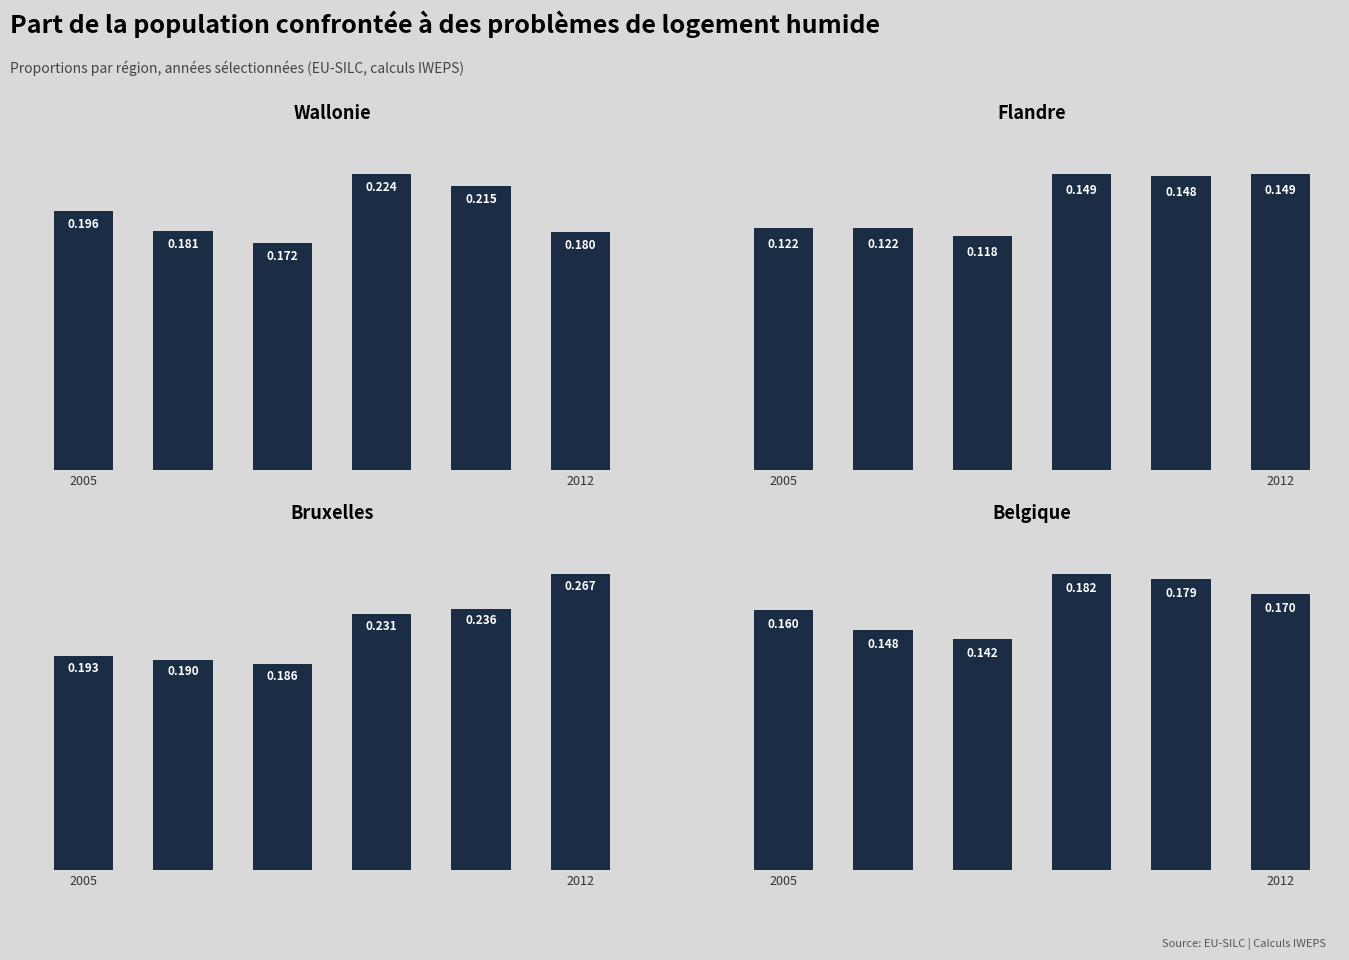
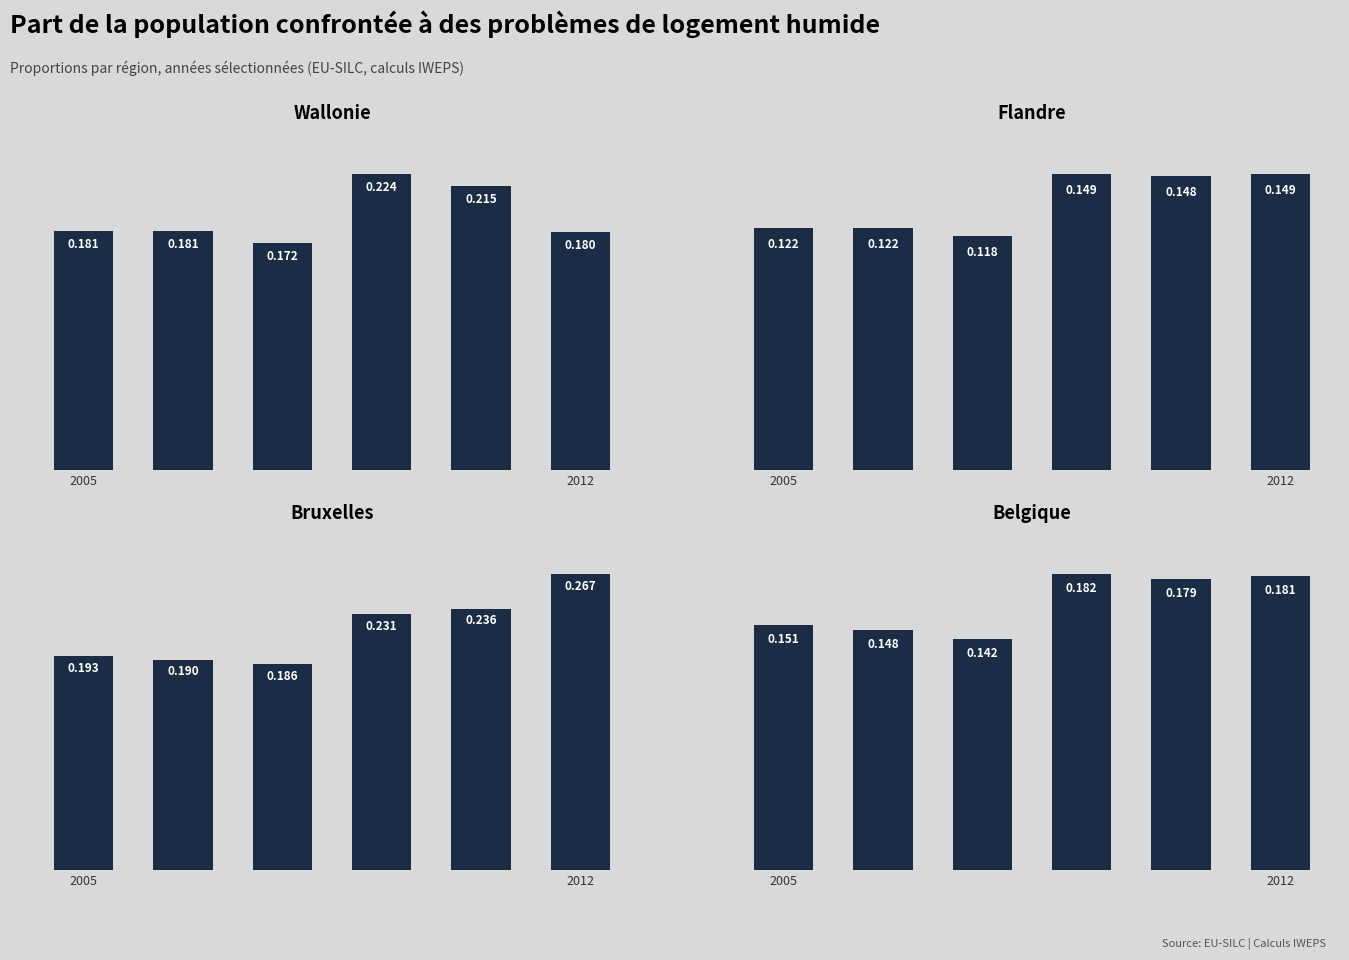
Wallonie, 2005: 0.196 -> 0.181
Belgique, 2005: 0.160 -> 0.151
Belgique, 2012: 0.170 -> 0.181
